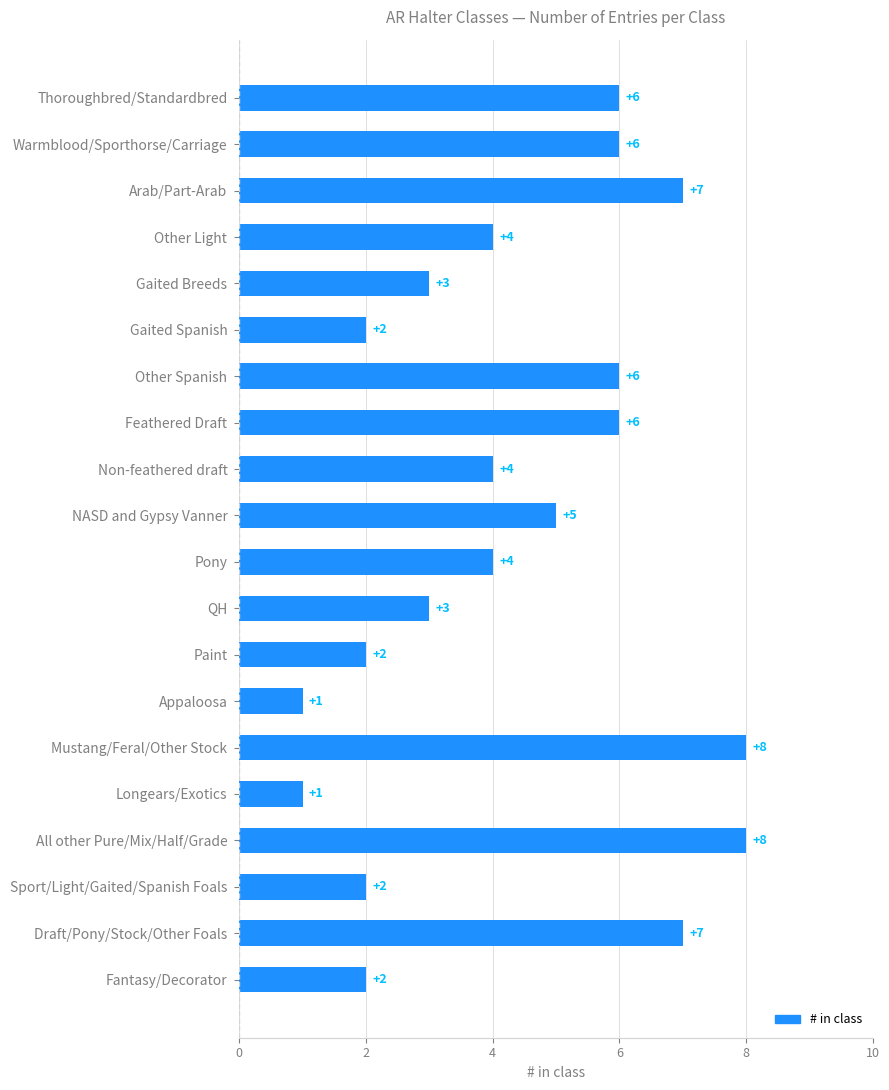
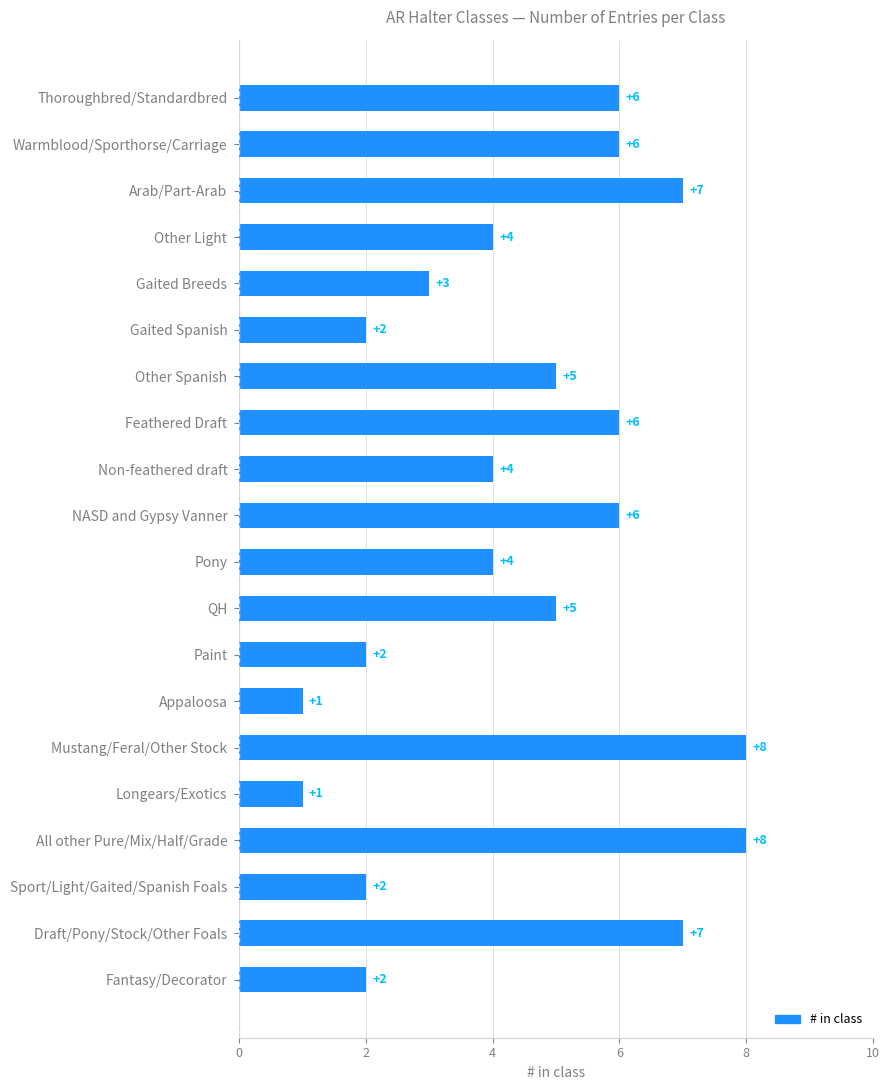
Other Spanish: +6 -> +5
NASD and Gypsy Vanner: +5 -> +6
QH: +3 -> +5
